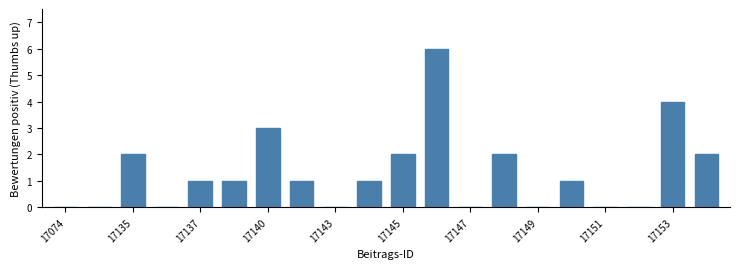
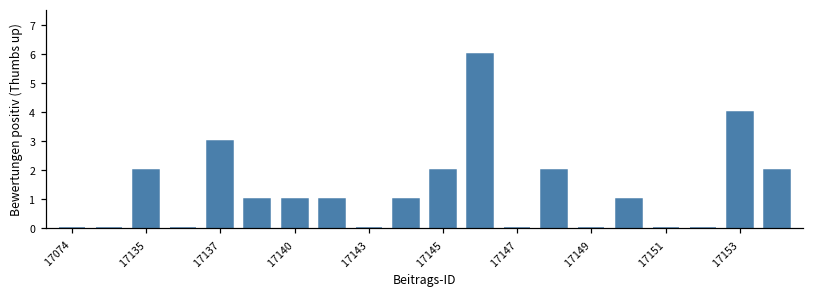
17137: 1 -> 3
17140: 3 -> 1
